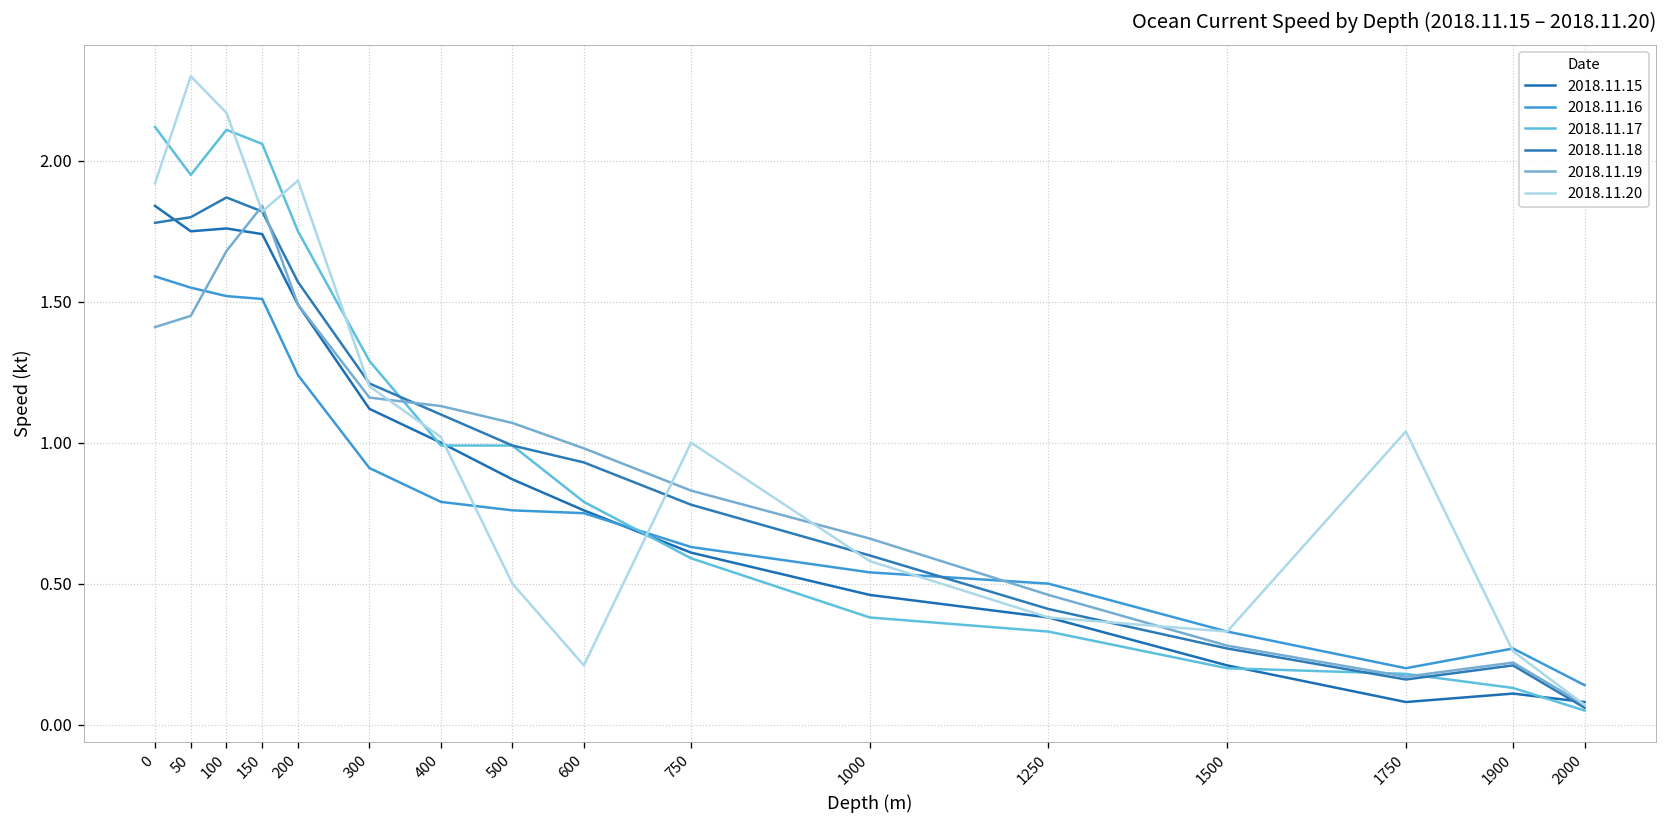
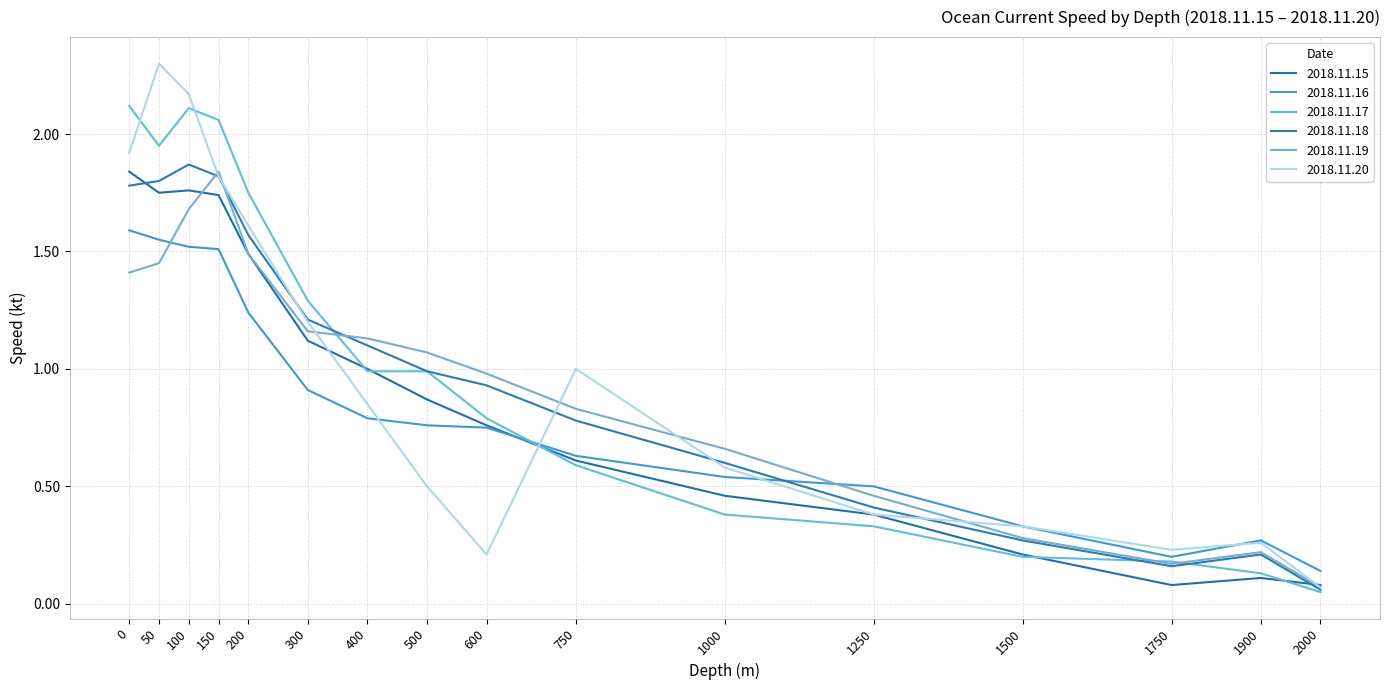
2018.11.20, 200: 1.93 -> 1.61
2018.11.20, 400: 1.02 -> 0.85
2018.11.20, 1750: 1.04 -> 0.23
